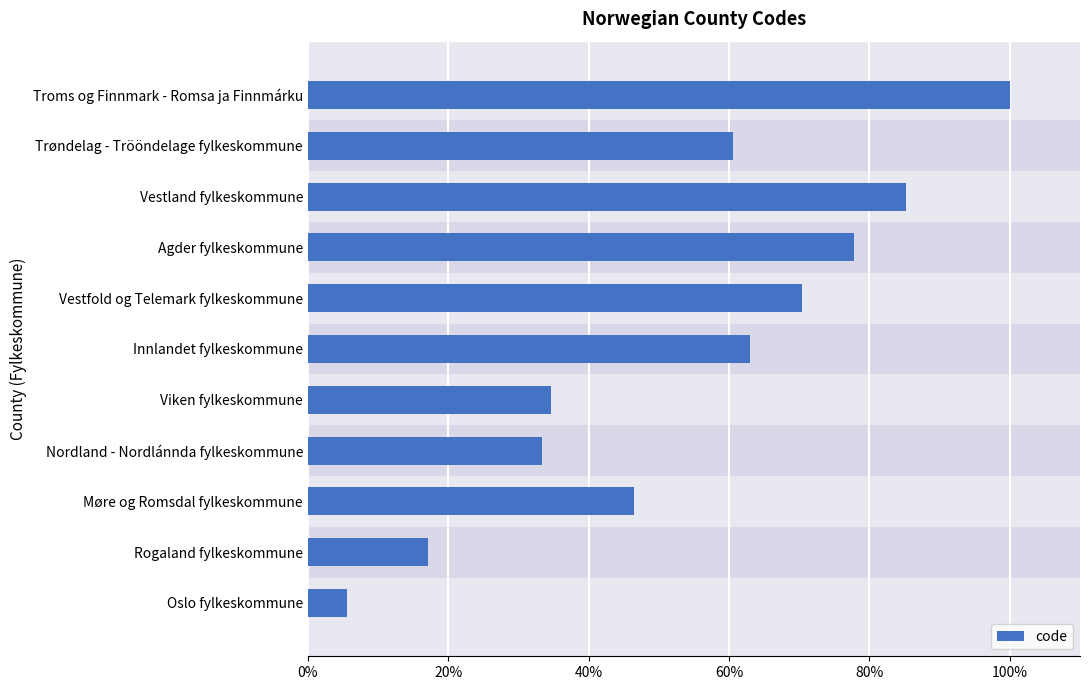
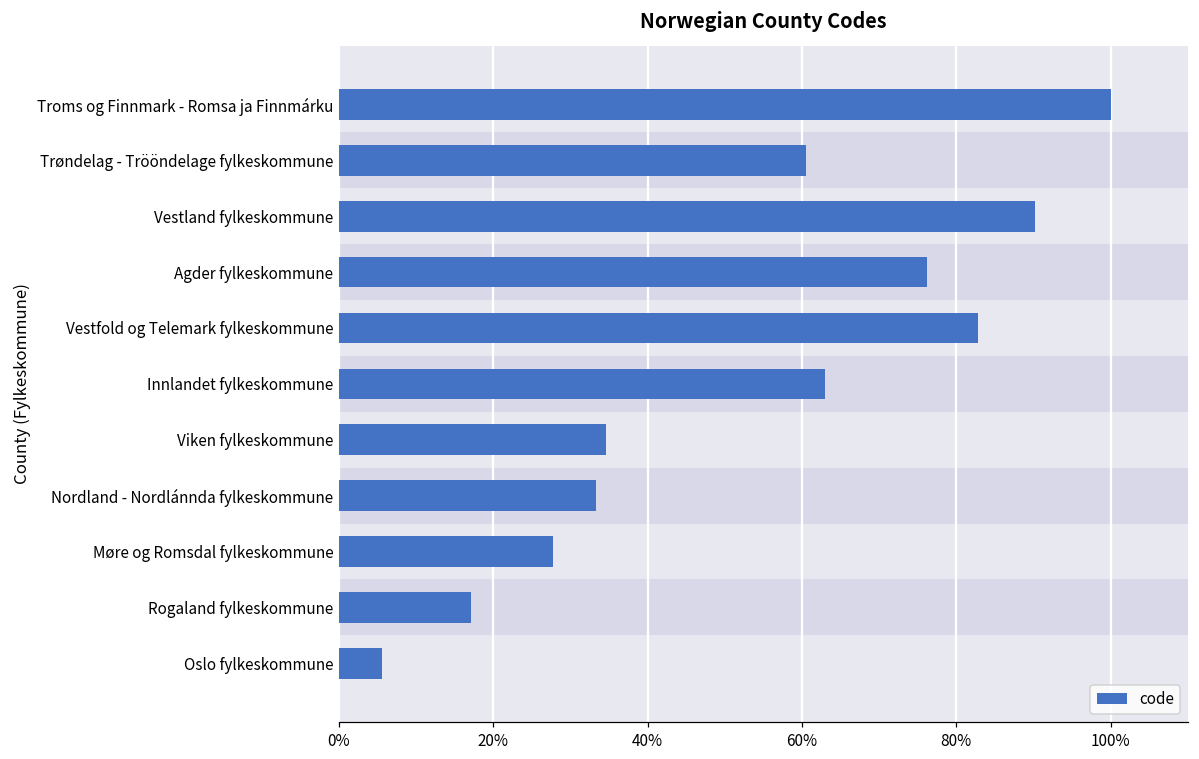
Vestland fylkeskommune: 85% -> 90%
Agder fylkeskommune: 78% -> 76%
Vestfold og Telemark fylkeskommune: 70% -> 83%
Møre og Romsdal fylkeskommune: 47% -> 28%
